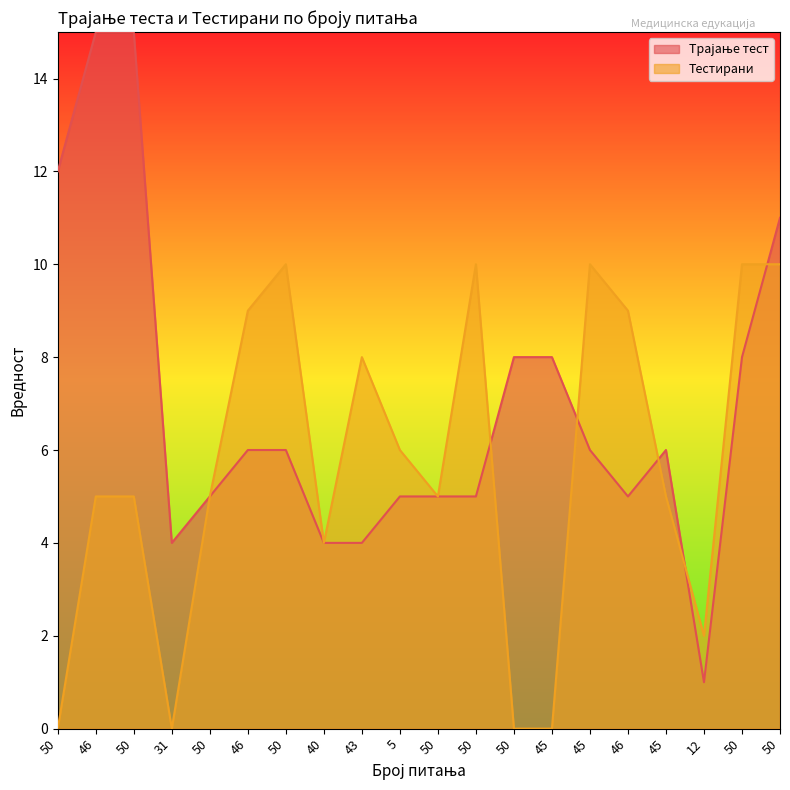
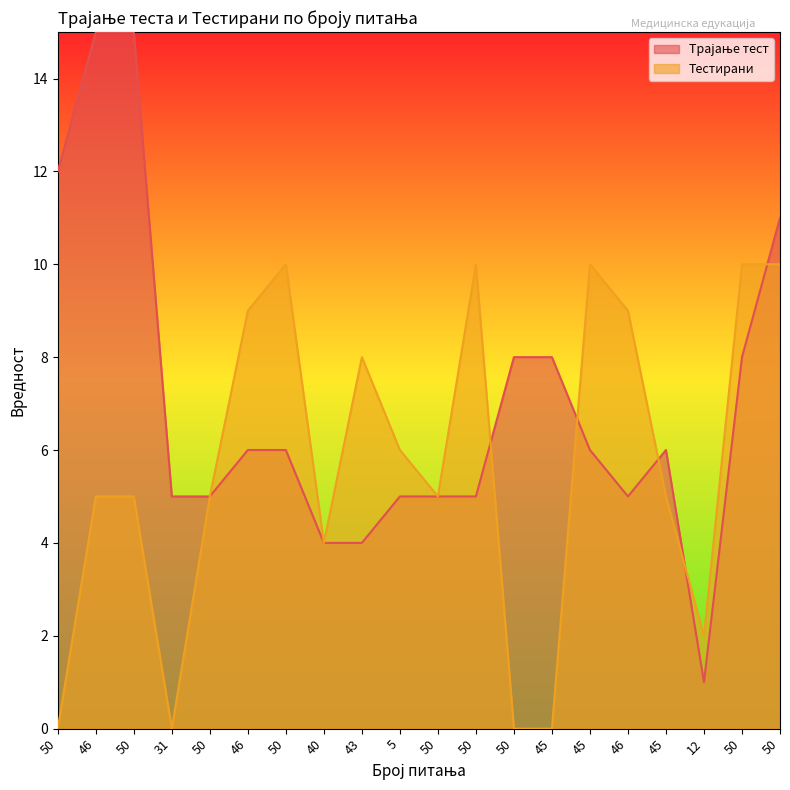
Трајање тест, 31: 4 -> 5
